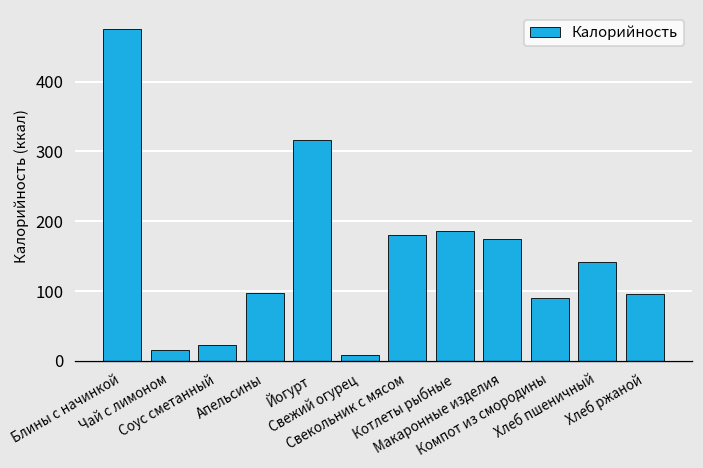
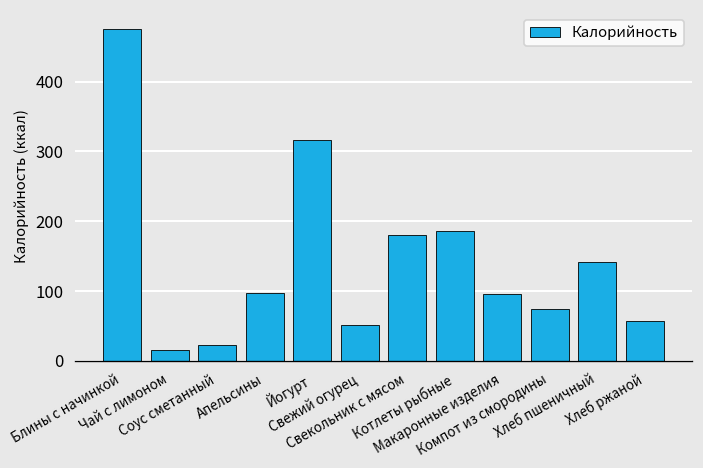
Свежий огурец: 10 -> 50
Макаронные изделия: 170 -> 100
Компот из смородины: 90 -> 70
Хлеб ржаной: 100 -> 60
